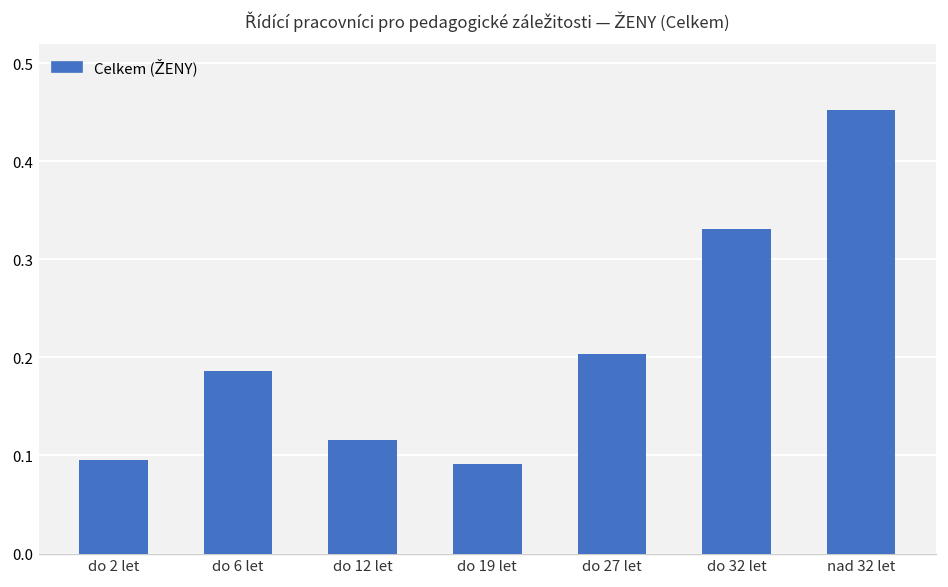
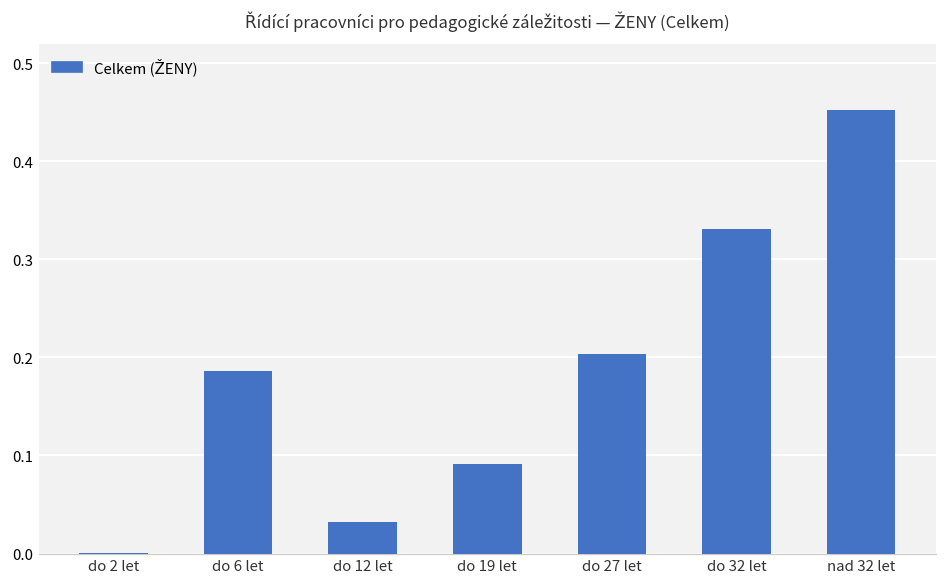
do 2 let: 0.10 -> 0.00
do 12 let: 0.12 -> 0.03
